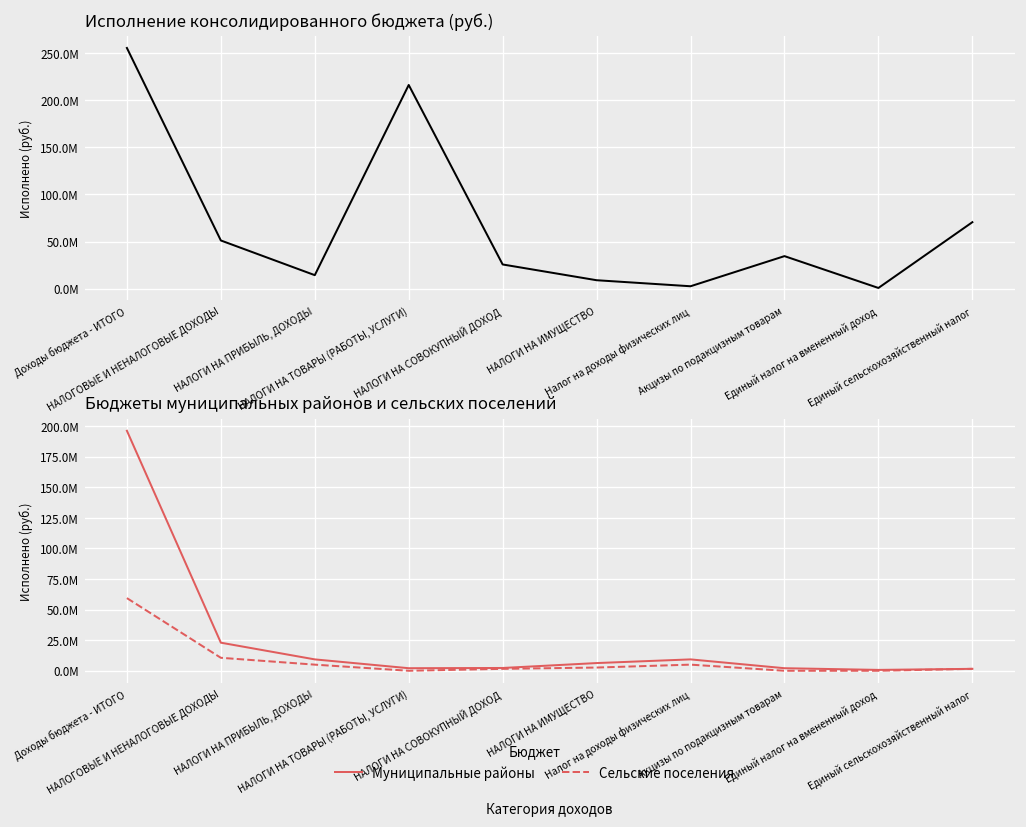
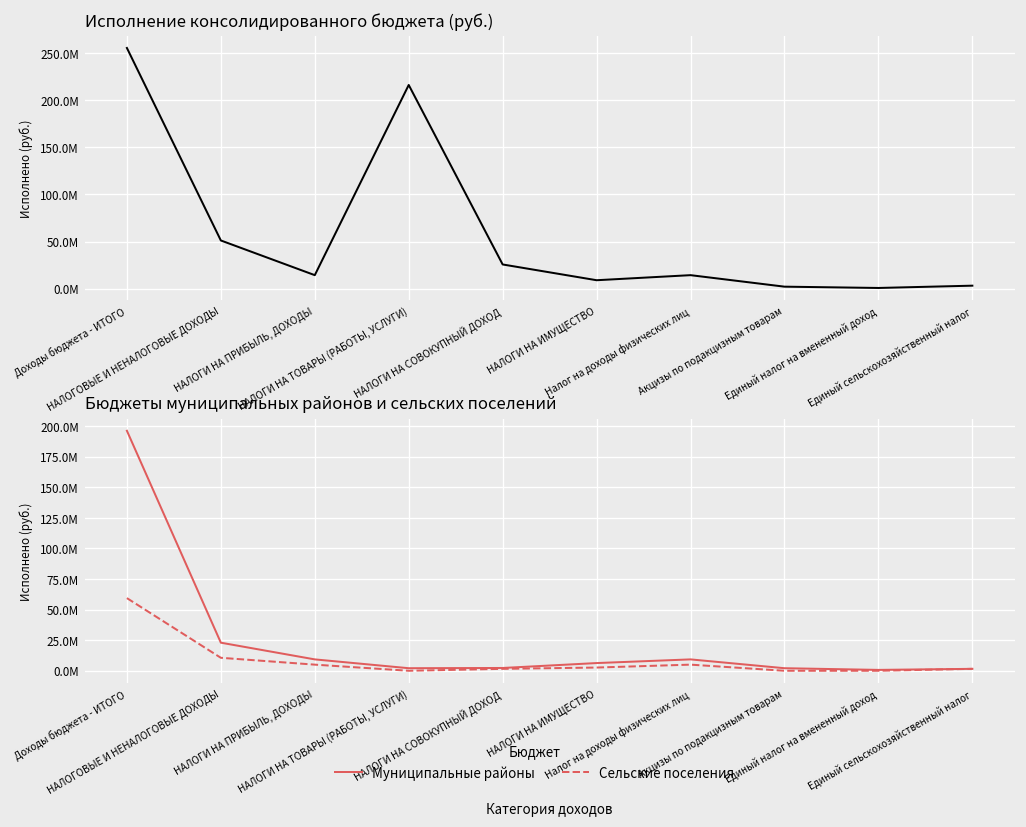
Исполнение консолидированного бюджета (руб.), Налог на доходы физических лиц: 0 -> 10000000
Исполнение консолидированного бюджета (руб.), Акцизы по подакцизным товарам: 30000000 -> 0
Исполнение консолидированного бюджета (руб.), Единый сельскохозяйственный налог: 70000000 -> 0
